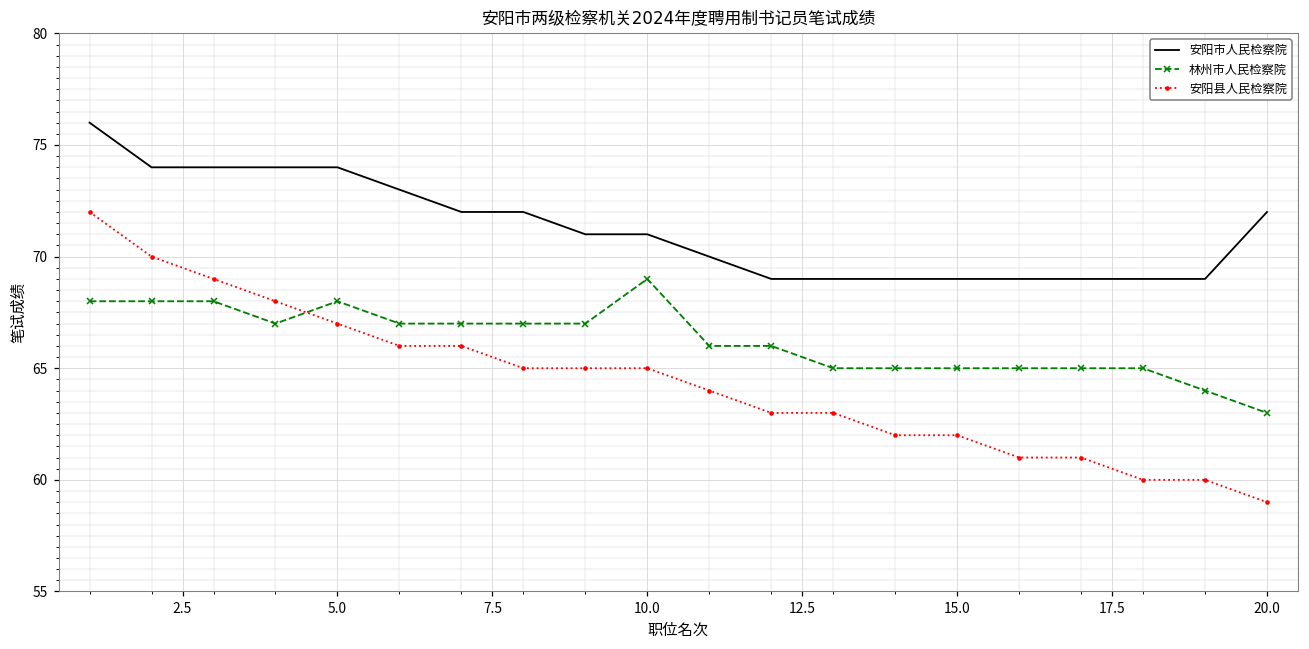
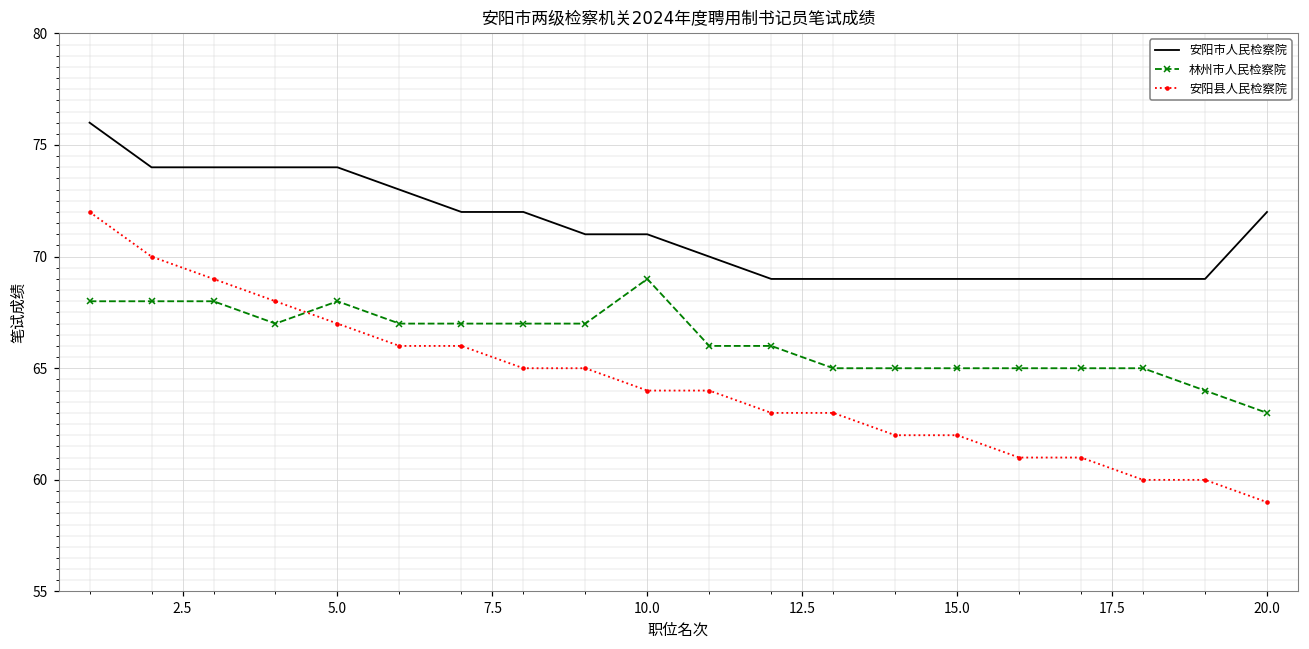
安阳县人民检察院, 10.0: 65 -> 64
